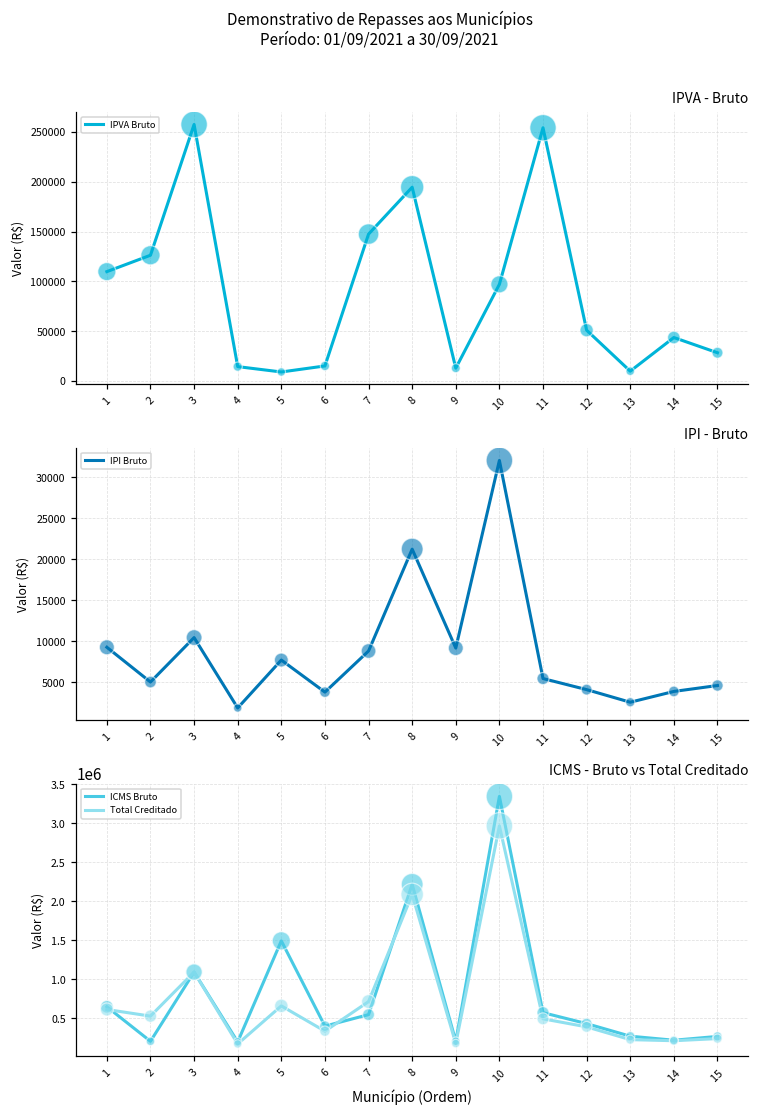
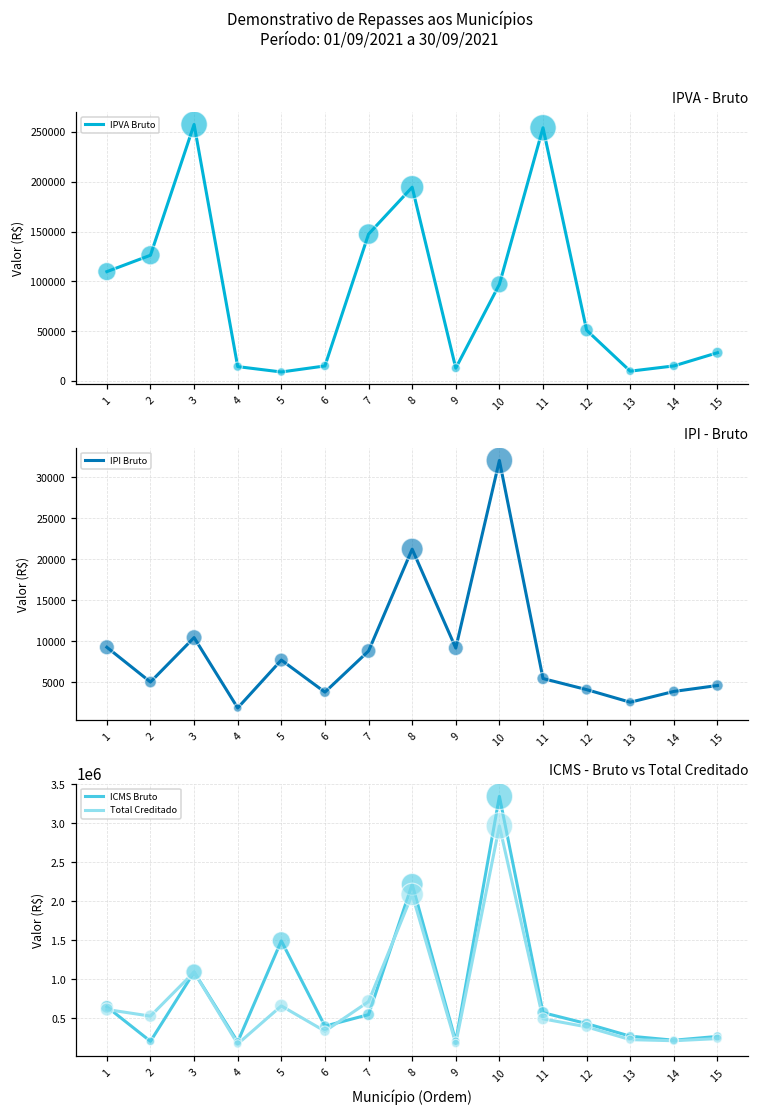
IPVA - Bruto, 14: 40000 -> 20000
